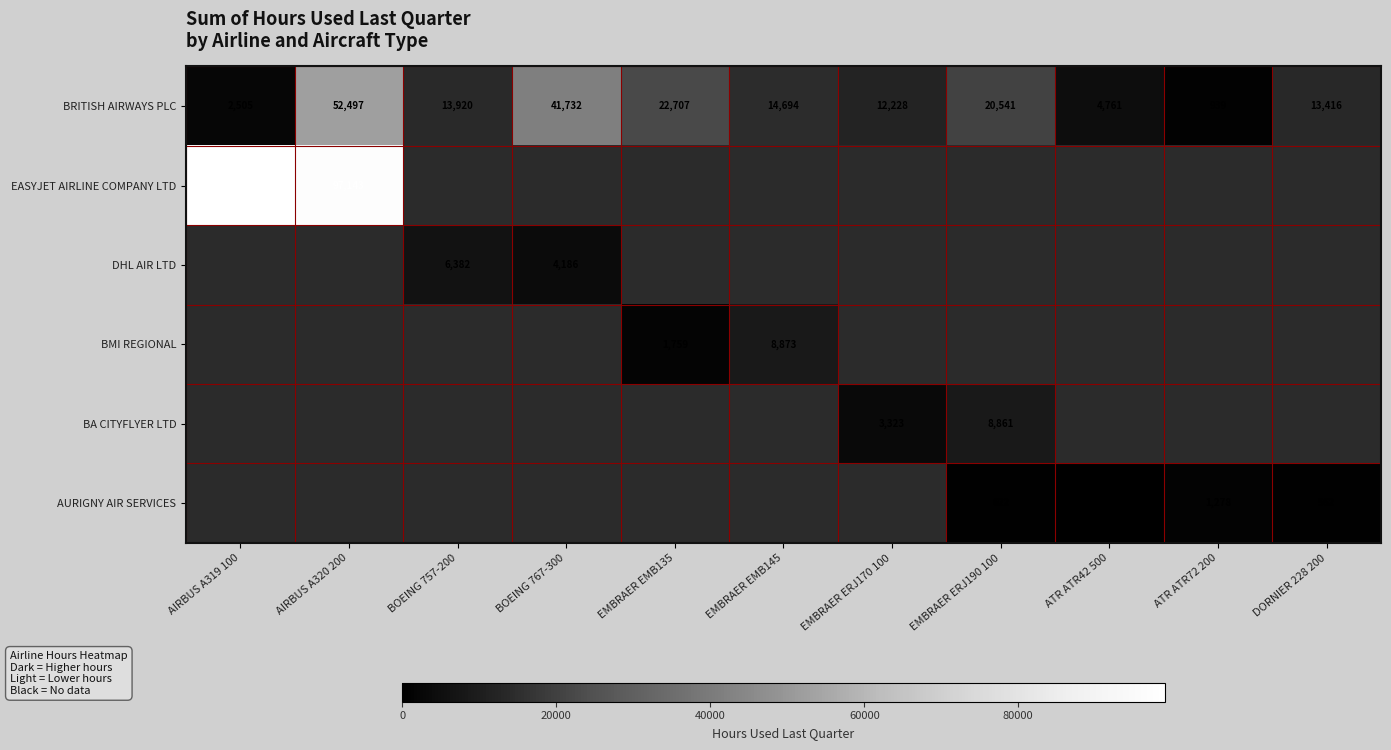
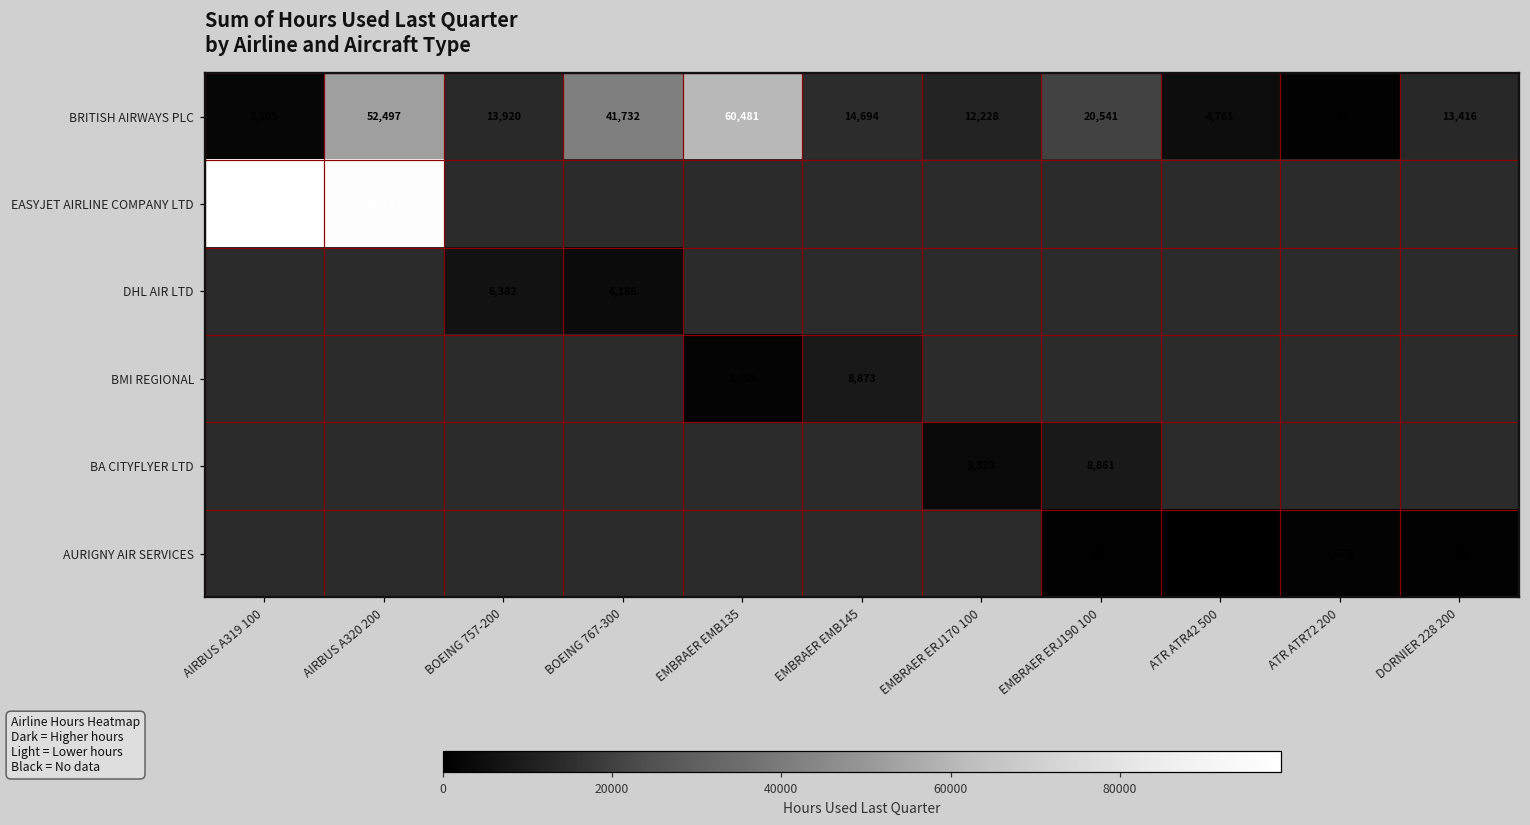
BRITISH AIRWAYS PLC, EMBRAER EMB135: 22,707 -> 60,481
